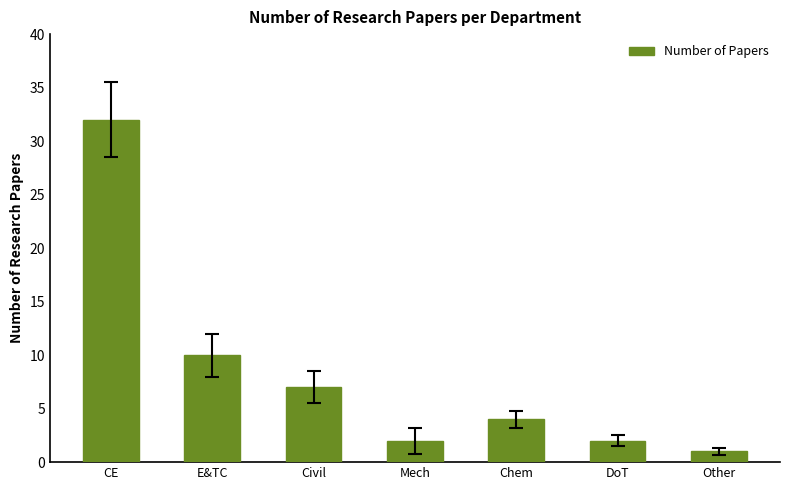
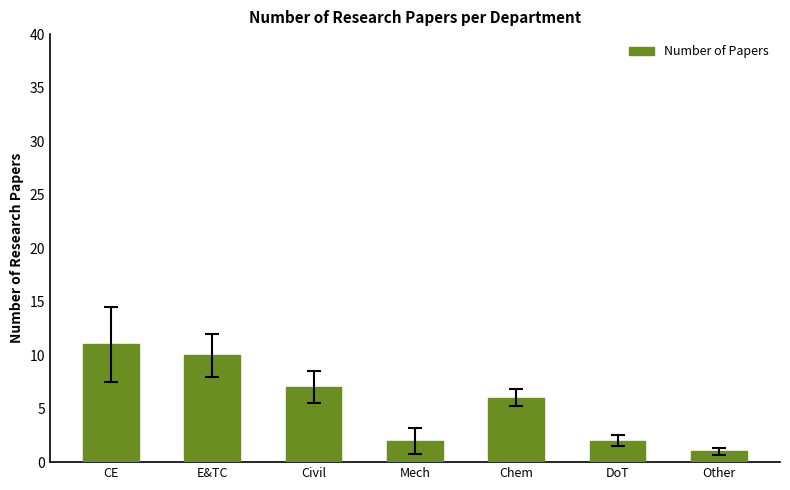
Number of Papers, CE: 32 -> 11
Number of Papers, Chem: 4 -> 6
